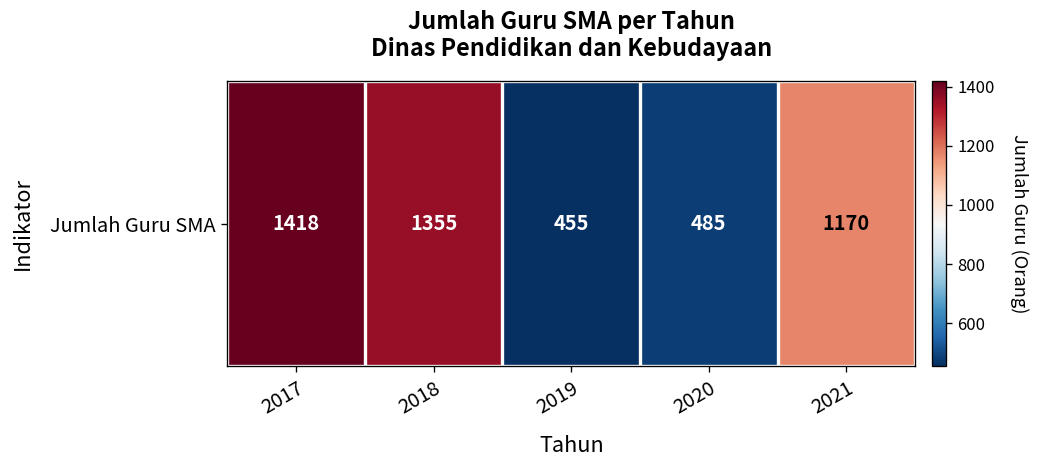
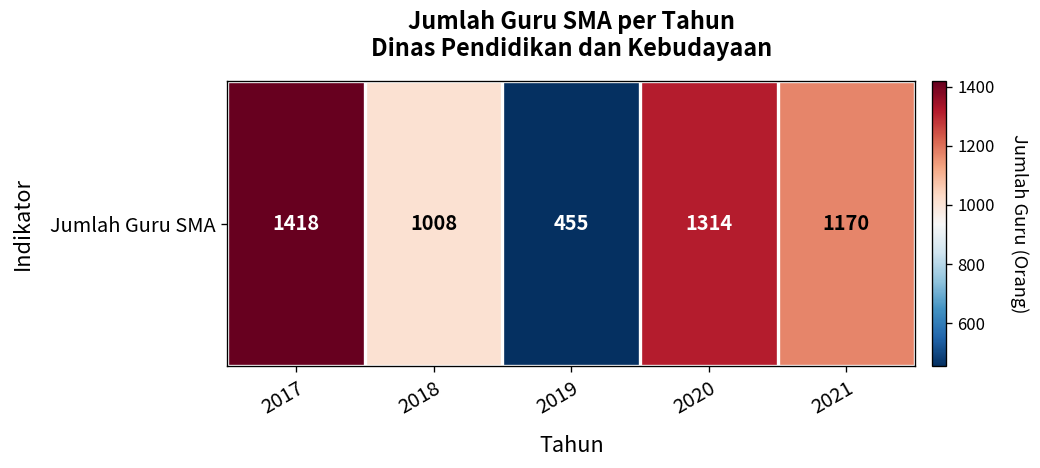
Jumlah Guru SMA, 2018: 1355 -> 1008
Jumlah Guru SMA, 2020: 485 -> 1314
